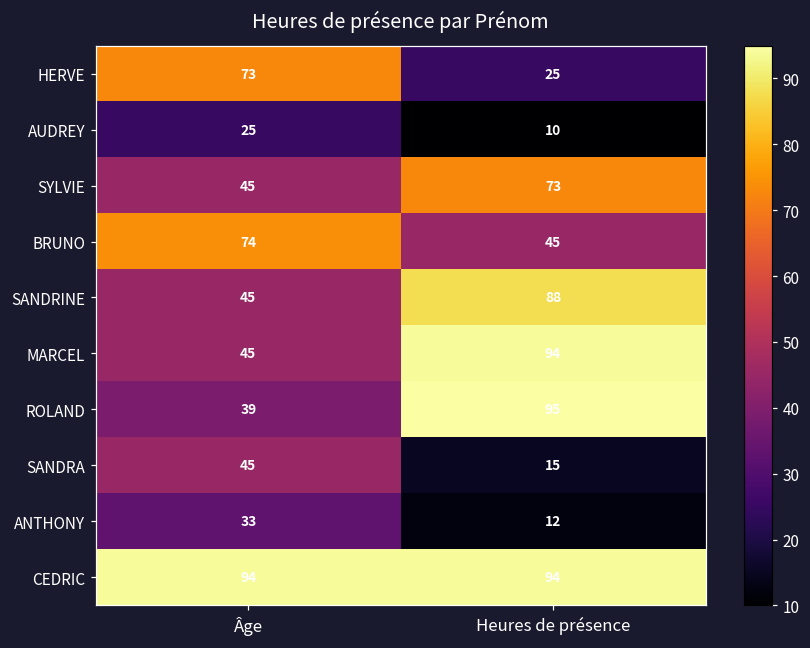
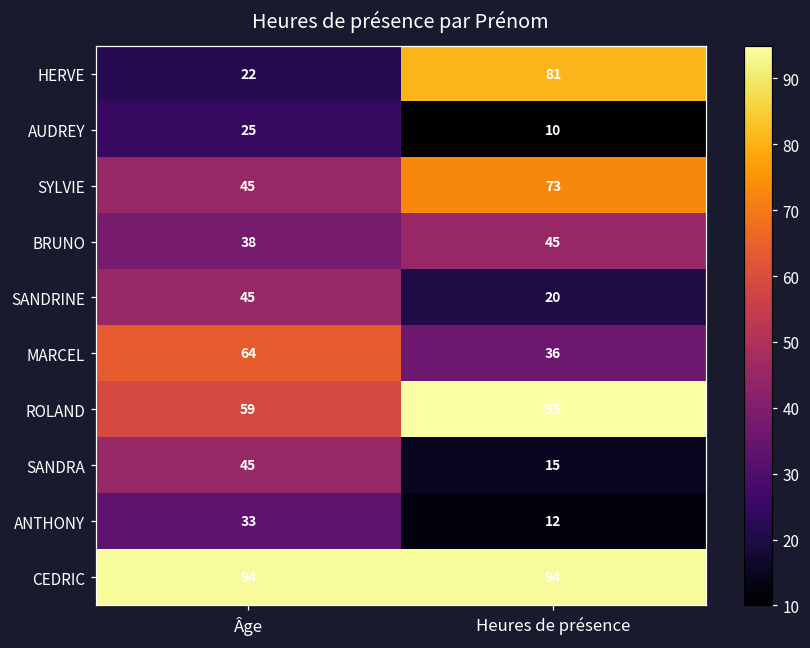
HERVE, Âge: 73 -> 22
HERVE, Heures de présence: 25 -> 81
BRUNO, Âge: 74 -> 38
SANDRINE, Heures de présence: 88 -> 20
MARCEL, Âge: 45 -> 64
MARCEL, Heures de présence: 94 -> 36
ROLAND, Âge: 39 -> 59
